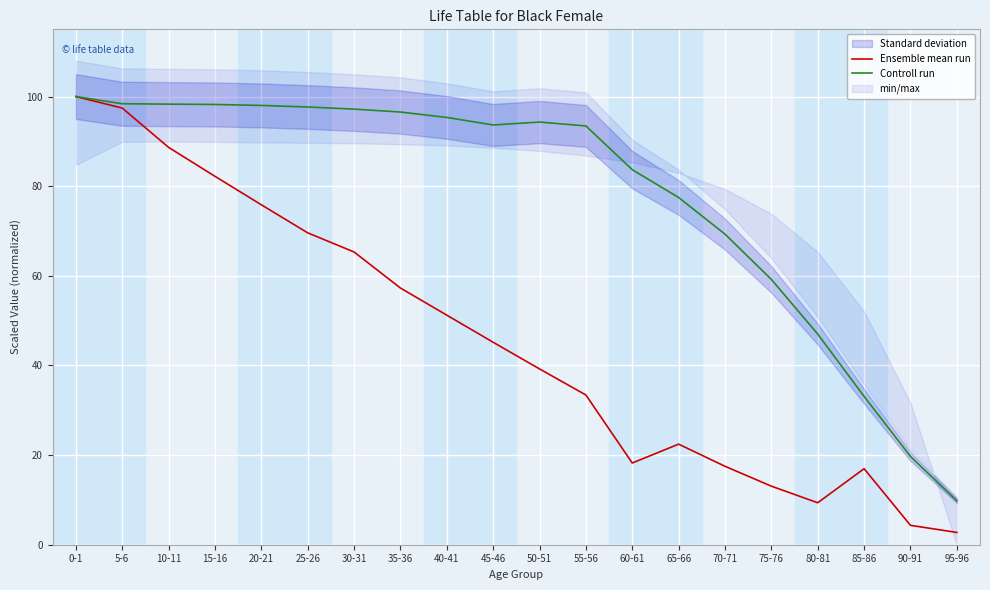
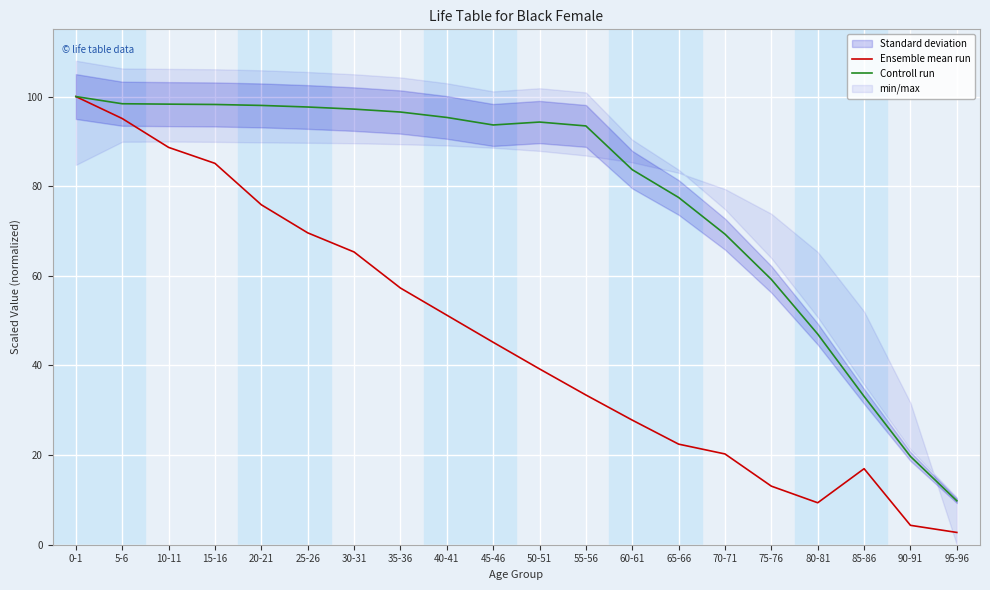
Ensemble mean run, 5-6: 97 -> 95
Ensemble mean run, 15-16: 82 -> 85
Ensemble mean run, 60-61: 18 -> 28
Ensemble mean run, 70-71: 18 -> 20
